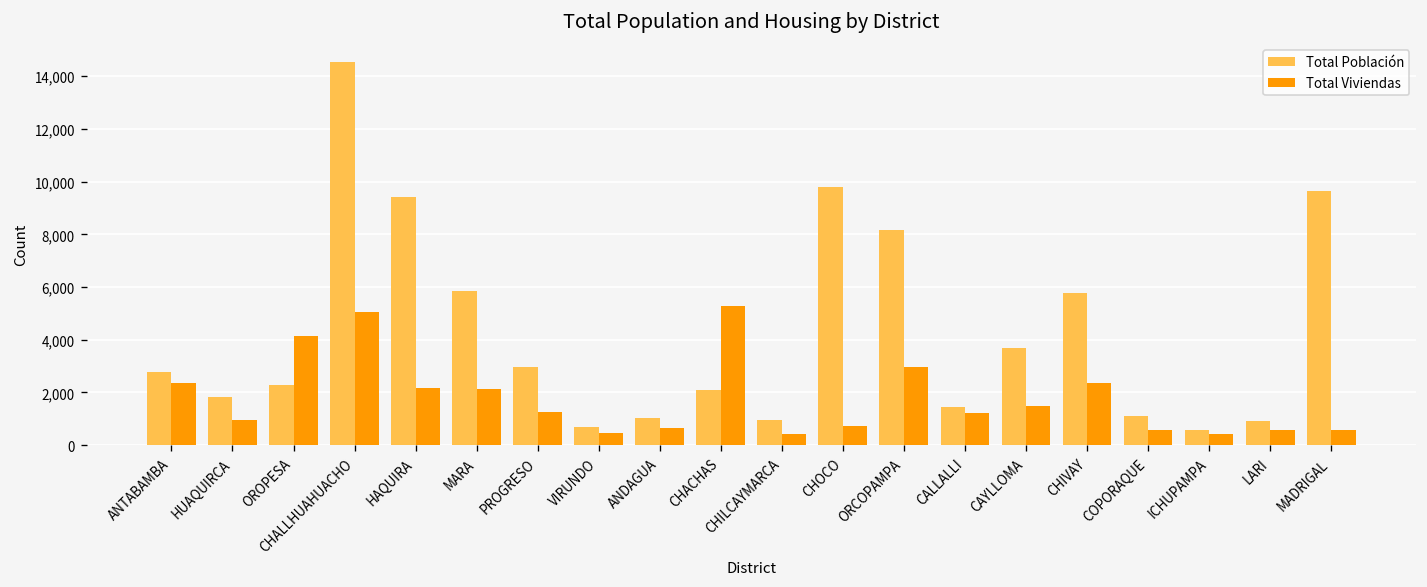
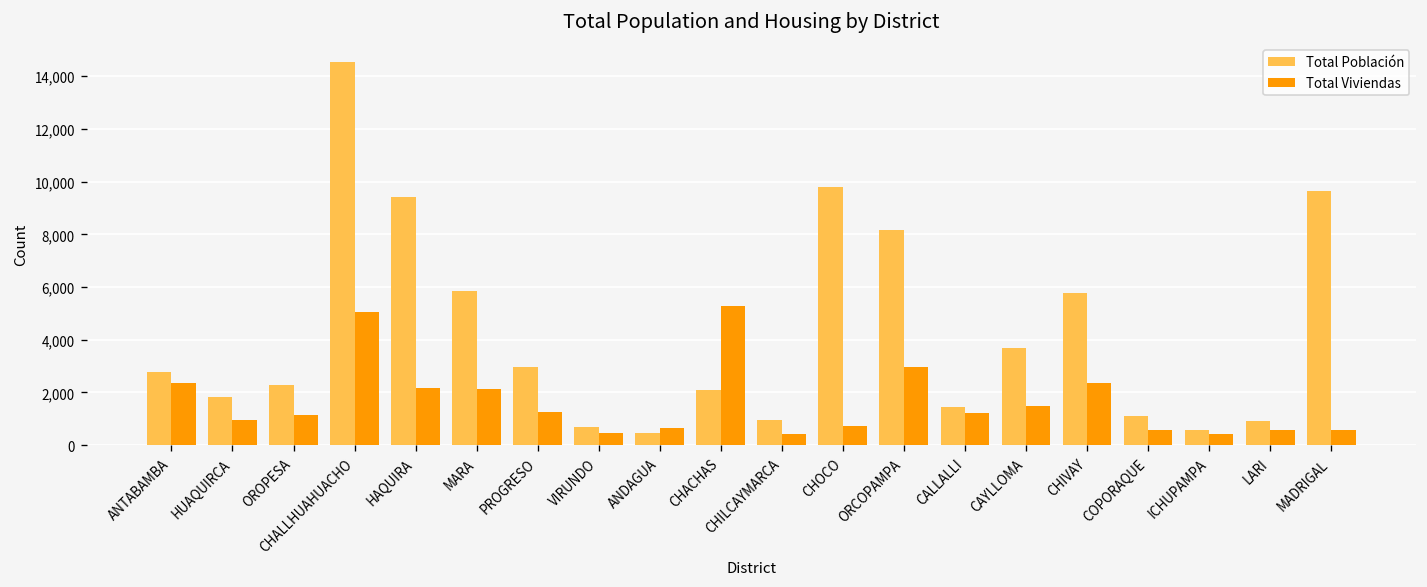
Total Viviendas, OROPESA: 4,100 -> 1,100
Total Población, ANDAGUA: 1,000 -> 500
